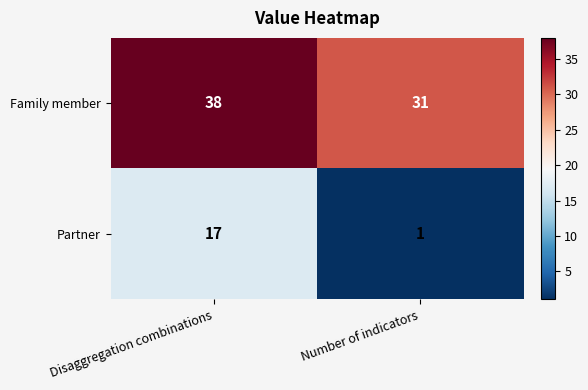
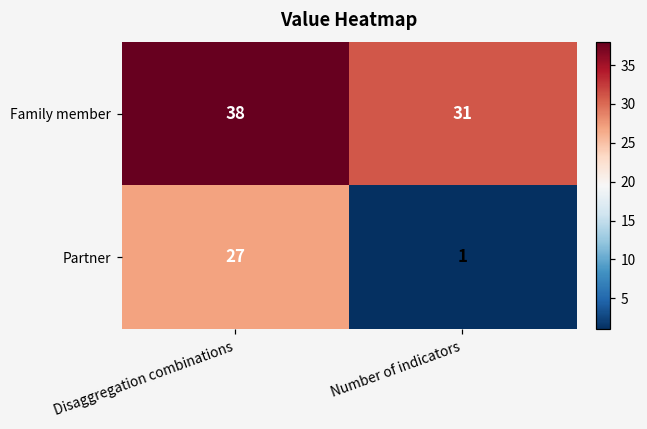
Partner, Disaggregation combinations: 17 -> 27
